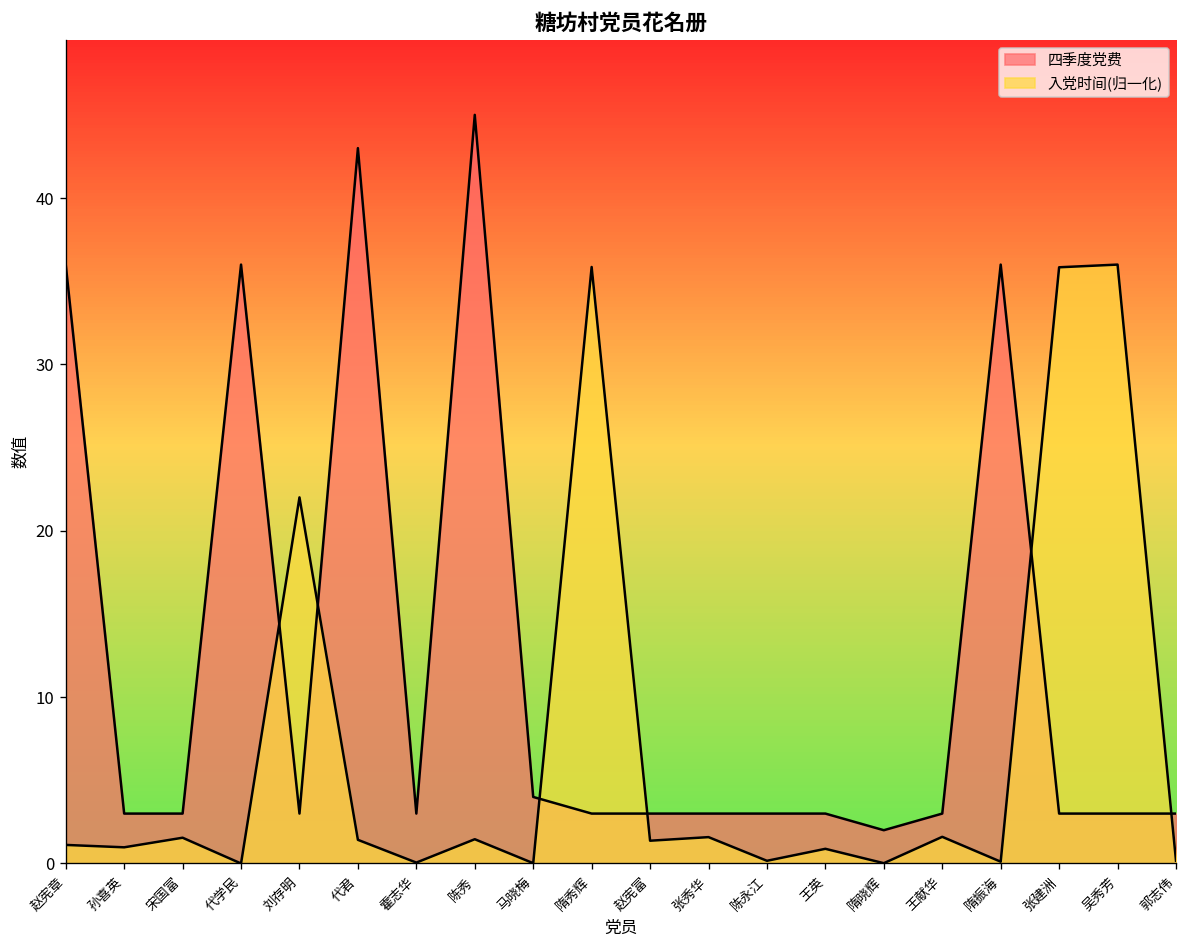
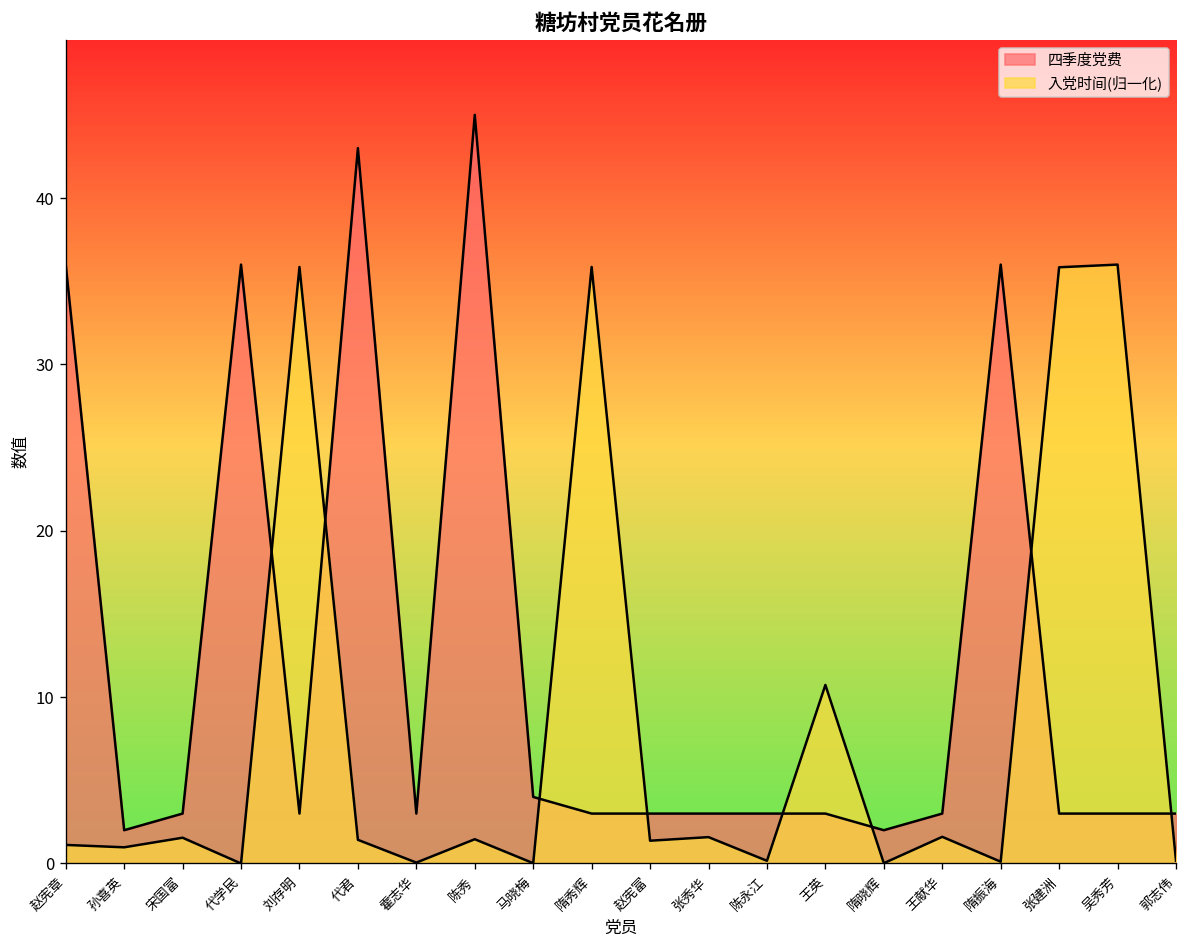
四季度党费, 孙喜英: 3 -> 2
入党时间(归一化), 刘存明: 22.0 -> 35.9
入党时间(归一化), 王英: 0.9 -> 10.7
